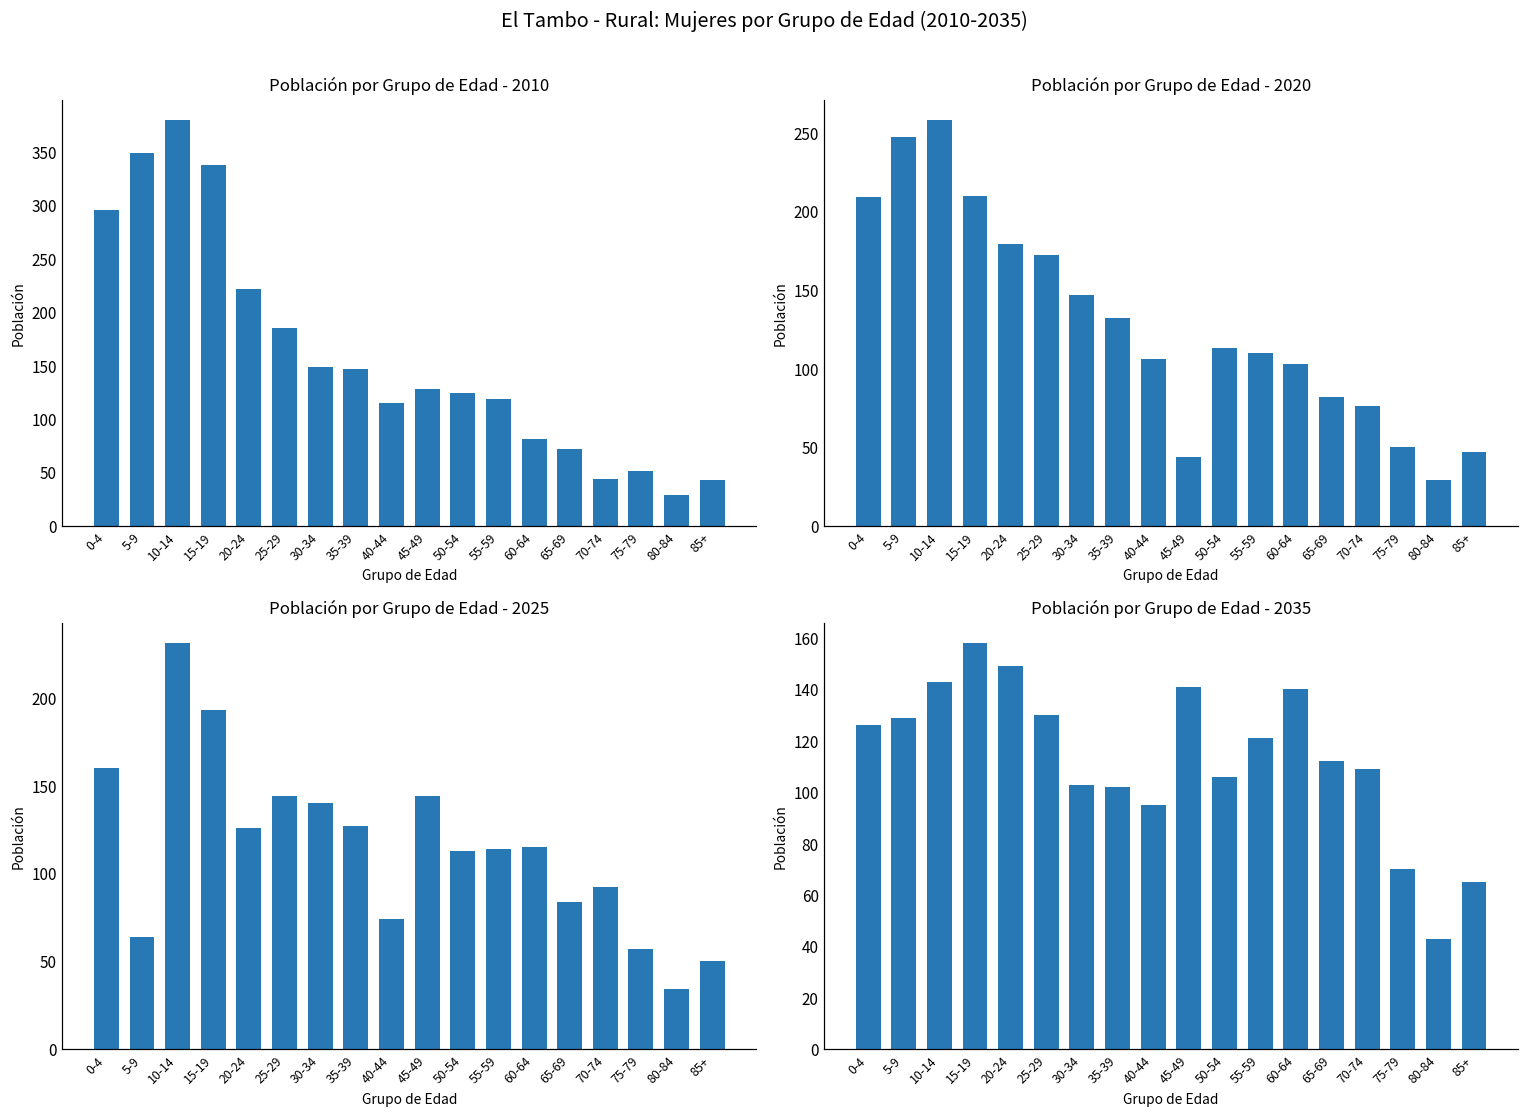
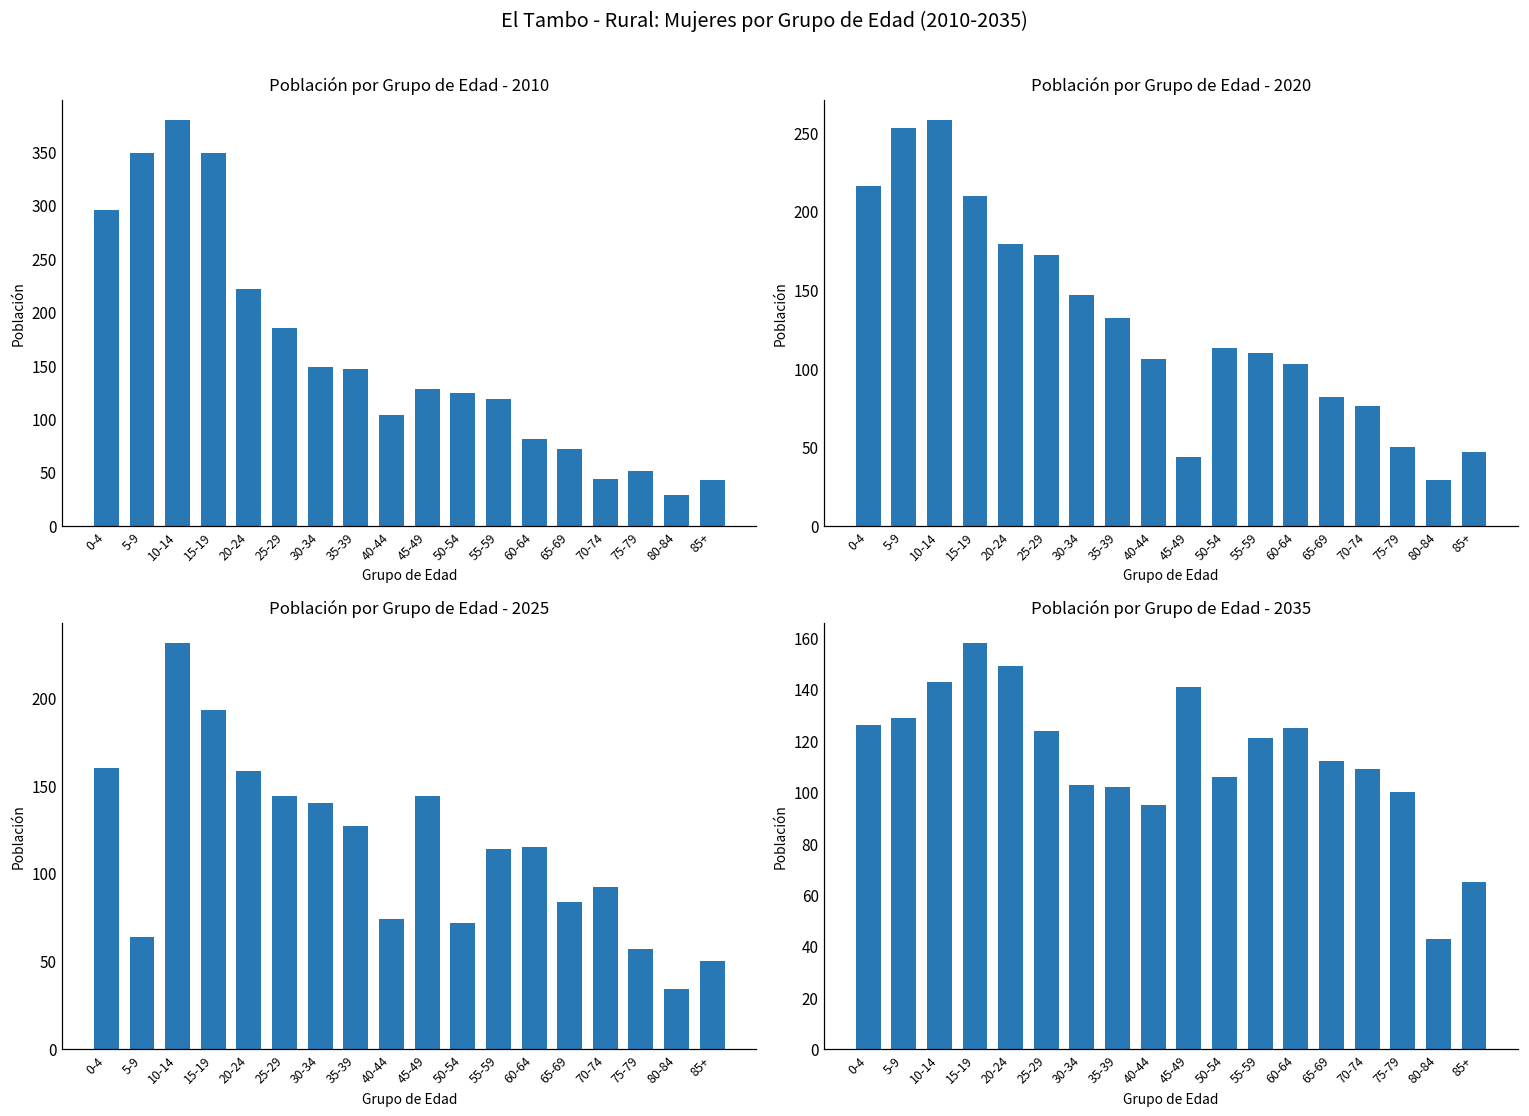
Población por Grupo de Edad - 2010, 15-19: 340 -> 350
Población por Grupo de Edad - 2010, 40-44: 120 -> 100
Población por Grupo de Edad - 2020, 0-4: 209 -> 216
Población por Grupo de Edad - 2020, 5-9: 247 -> 253
Población por Grupo de Edad - 2025, 20-24: 126 -> 158
Población por Grupo de Edad - 2025, 50-54: 113 -> 72
Población por Grupo de Edad - 2035, 25-29: 130 -> 124
Población por Grupo de Edad - 2035, 60-64: 140 -> 125
Población por Grupo de Edad - 2035, 75-79: 70 -> 100
